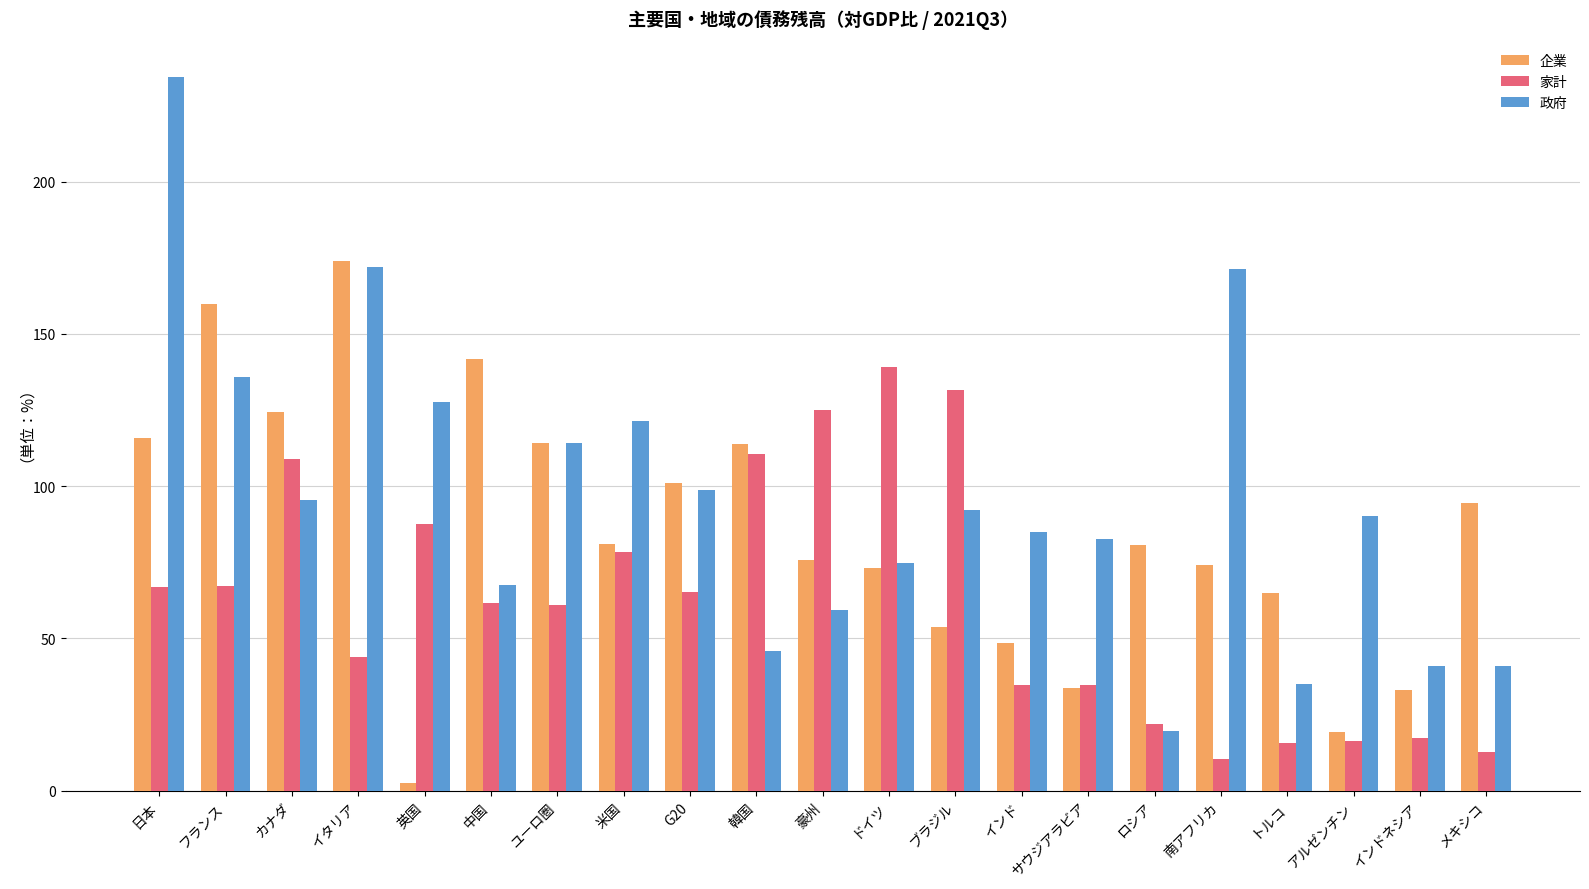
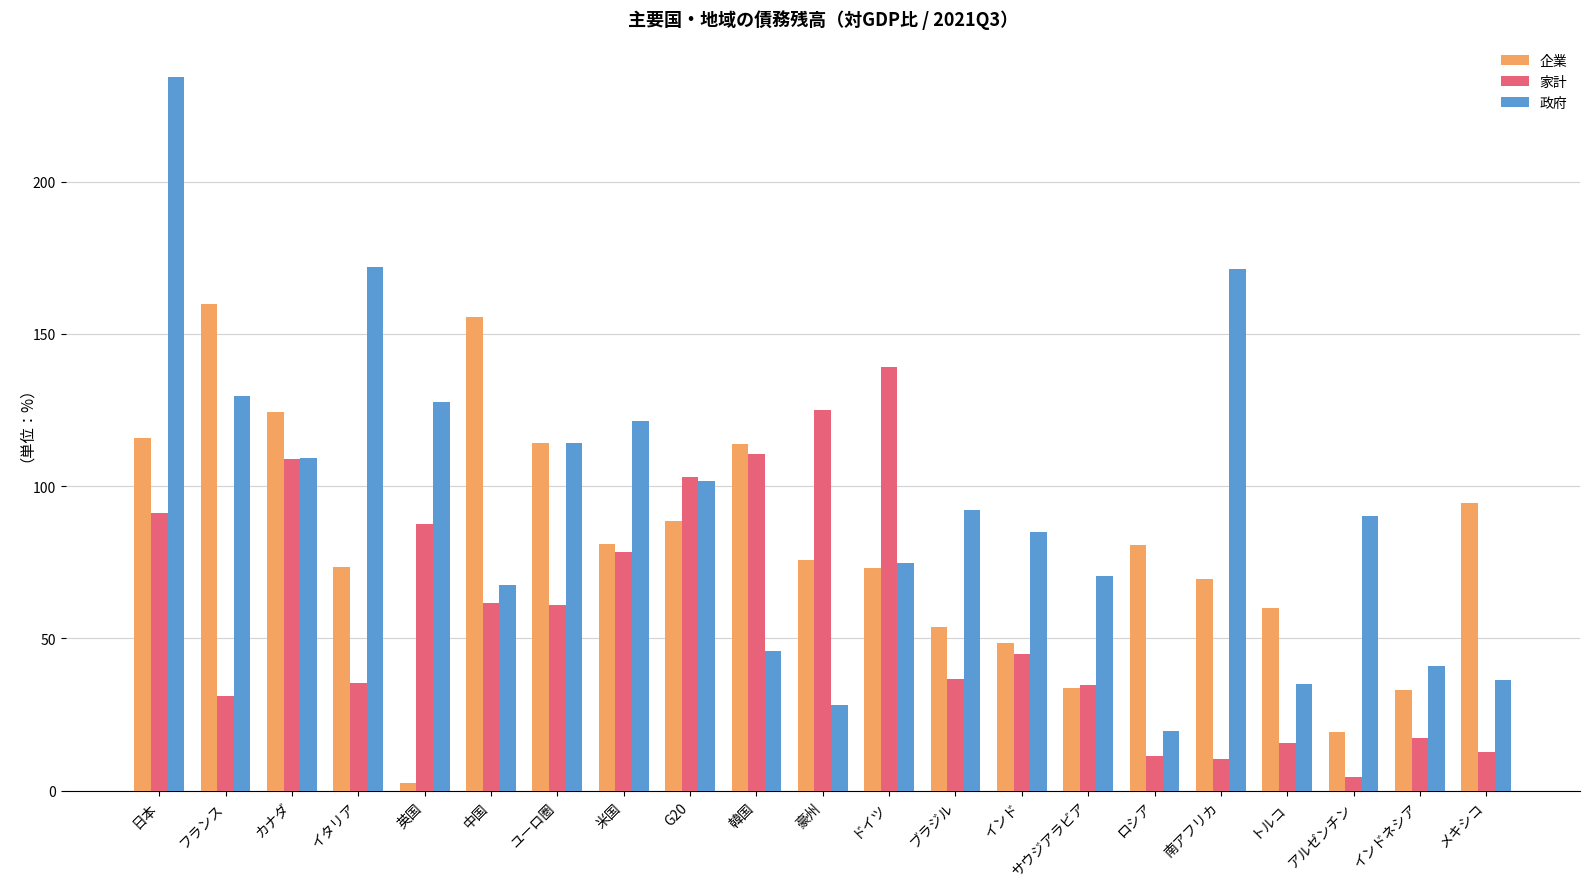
家計, 日本: 67 -> 91
家計, フランス: 67 -> 31
政府, フランス: 136 -> 130
政府, カナダ: 96 -> 109
企業, イタリア: 174 -> 73
家計, イタリア: 44 -> 36
企業, 中国: 142 -> 156
企業, G20: 101 -> 89
家計, G20: 65 -> 103
政府, G20: 99 -> 102
政府, 豪州: 59 -> 28
家計, ブラジル: 132 -> 37
家計, インド: 35 -> 45
政府, サウジアラビア: 83 -> 70
家計, ロシア: 22 -> 12
企業, 南アフリカ: 74 -> 69
企業, トルコ: 65 -> 60
家計, アルゼンチン: 16 -> 5
政府, メキシコ: 41 -> 36
